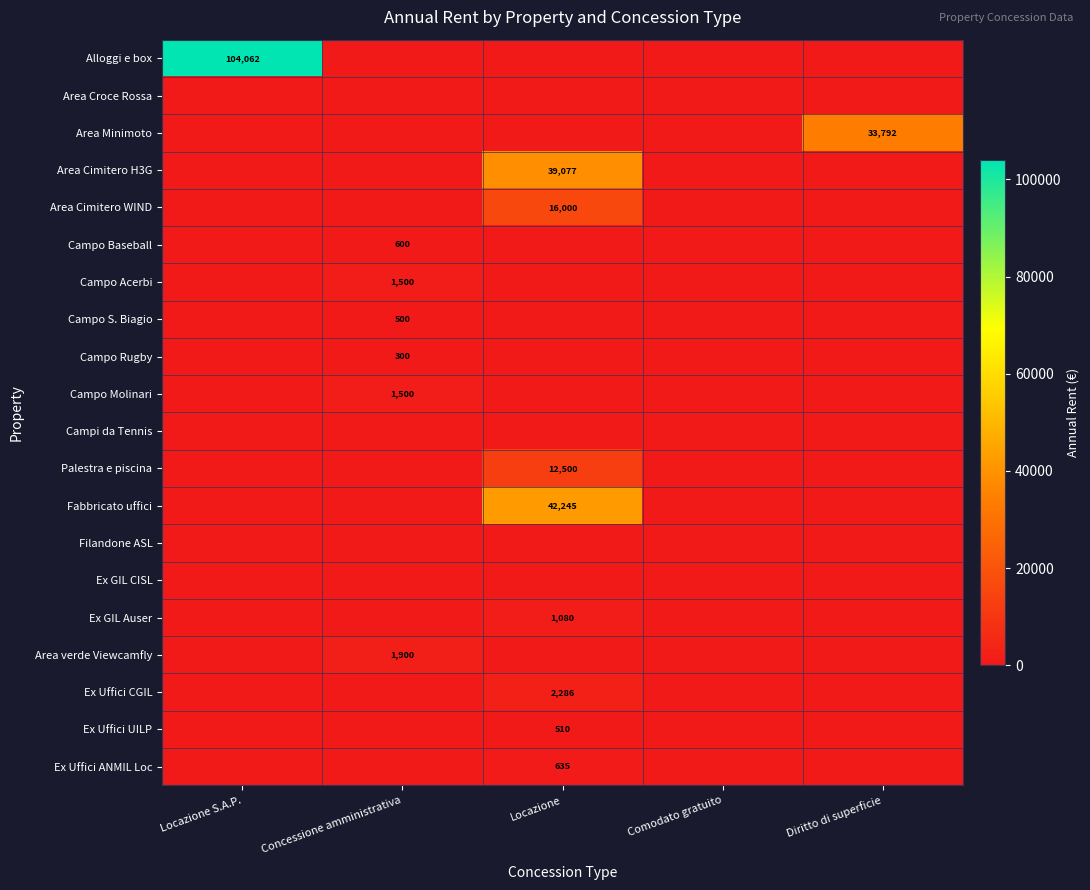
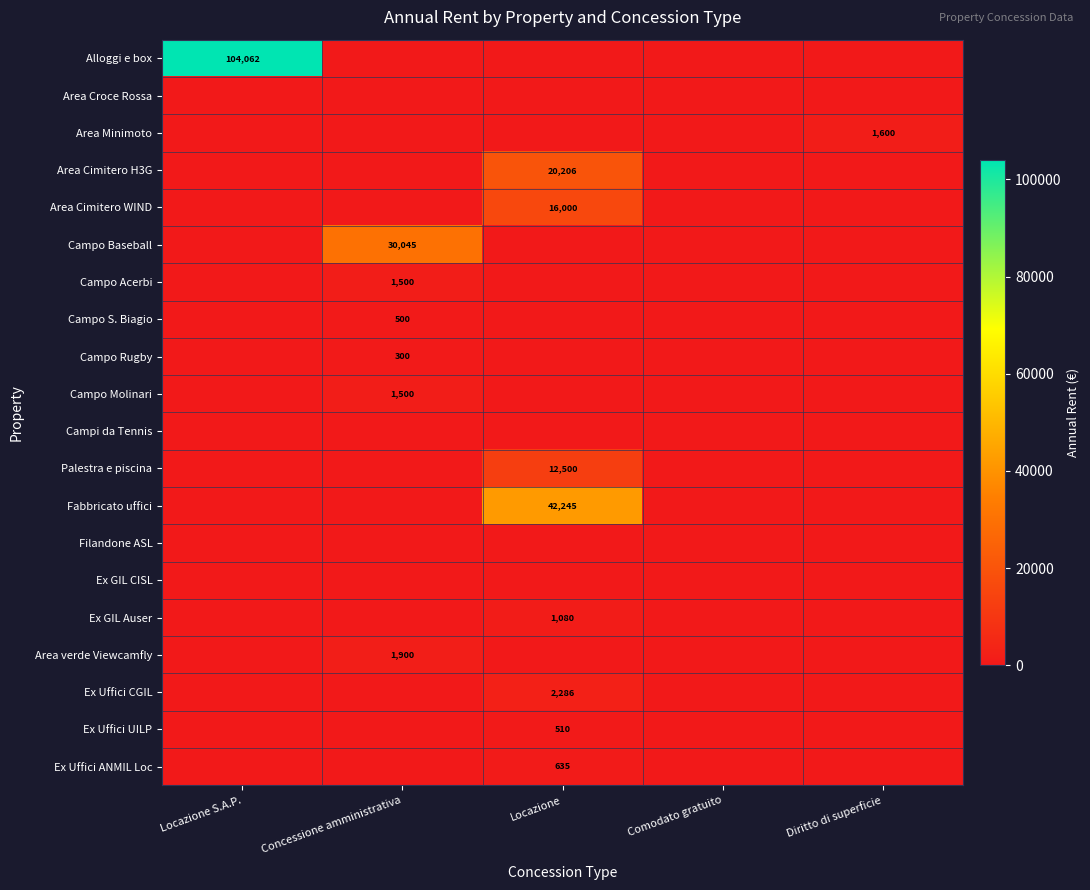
Area Minimoto, Diritto di superficie: 33,792 -> 1,600
Area Cimitero H3G, Locazione: 39,077 -> 20,206
Campo Baseball, Concessione amministrativa: 600 -> 30,045
